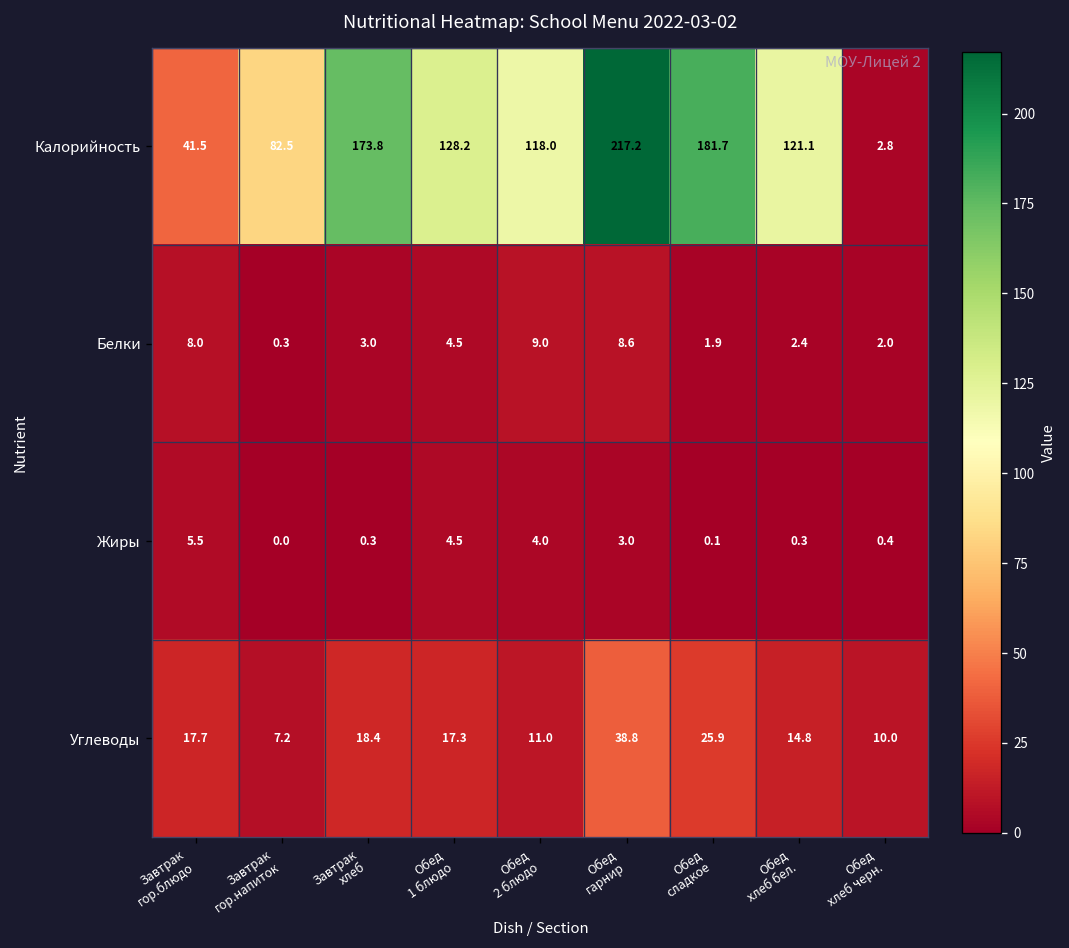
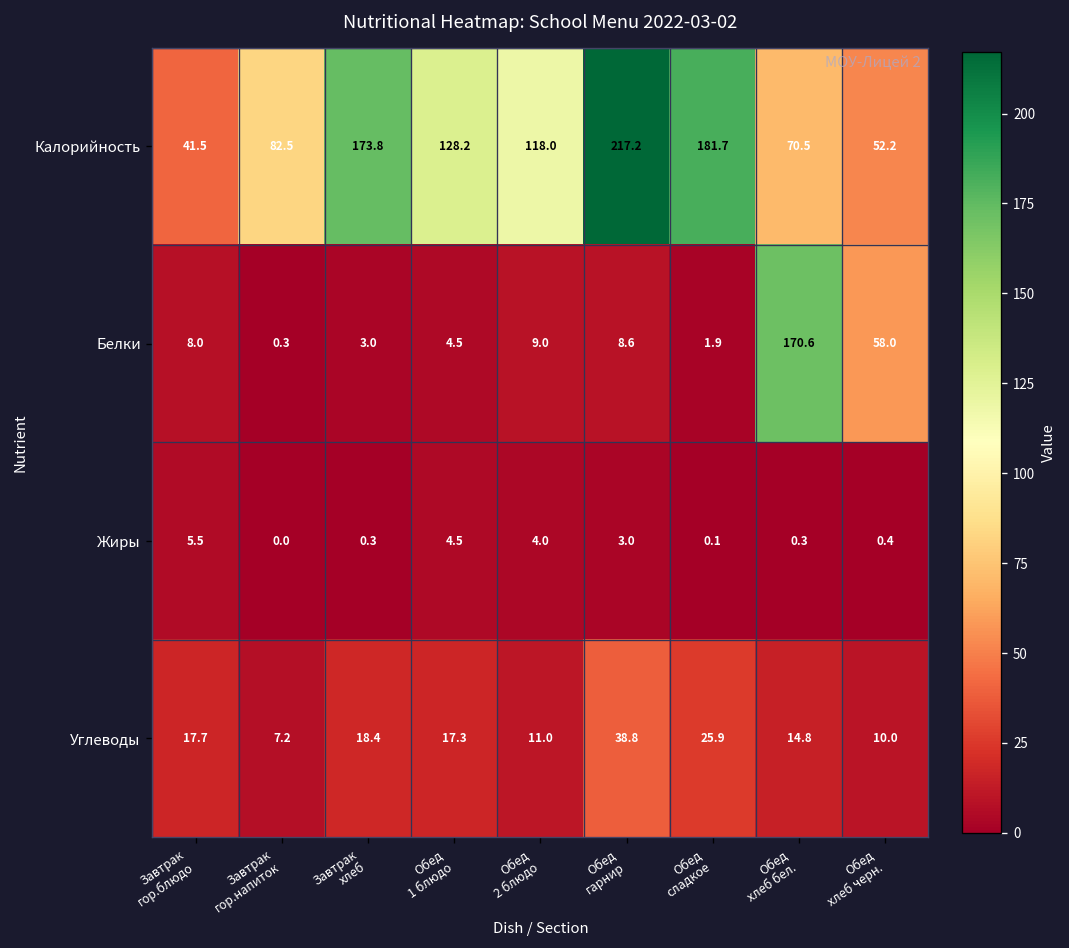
Калорийность, Обед хлеб бел.: 121.1 -> 70.5
Калорийность, Обед хлеб черн.: 2.8 -> 52.2
Белки, Обед хлеб бел.: 2.4 -> 170.6
Белки, Обед хлеб черн.: 2.0 -> 58.0
